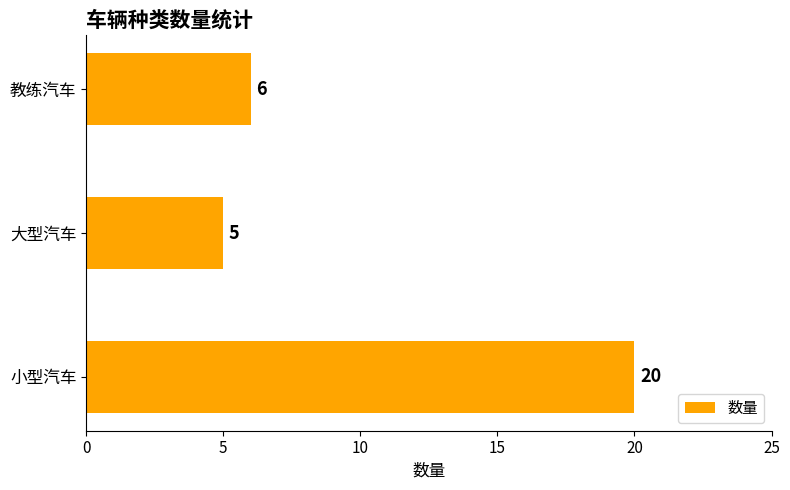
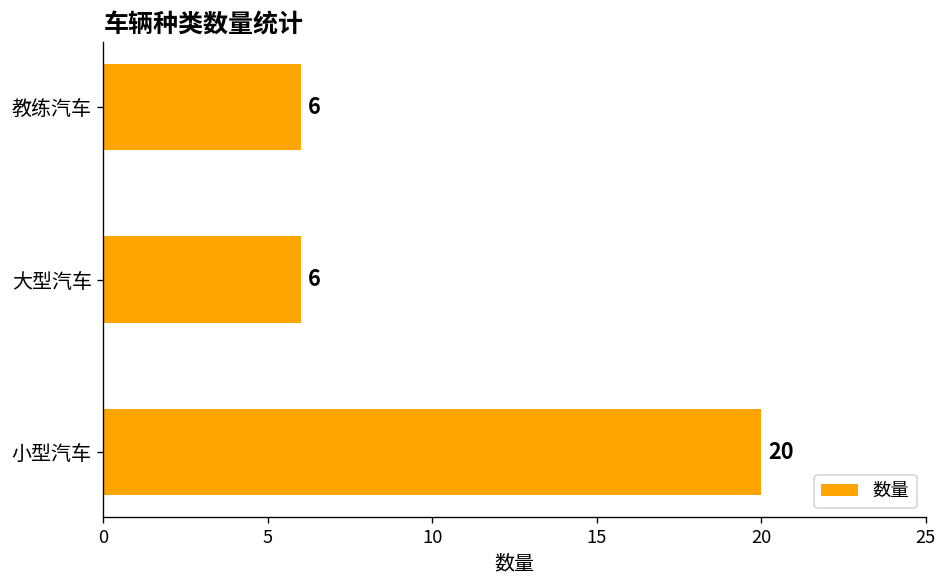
大型汽车: 5 -> 6
